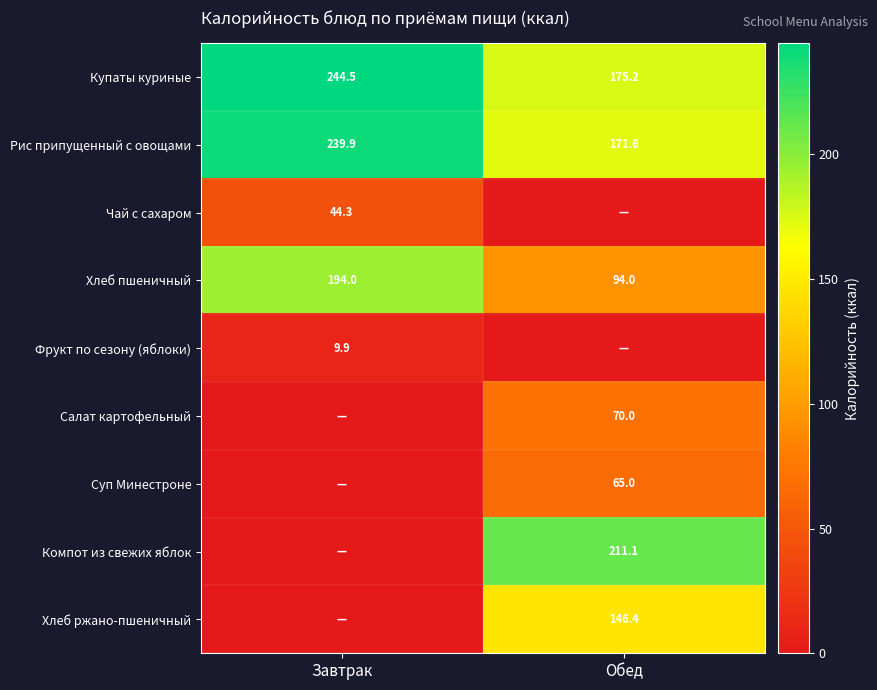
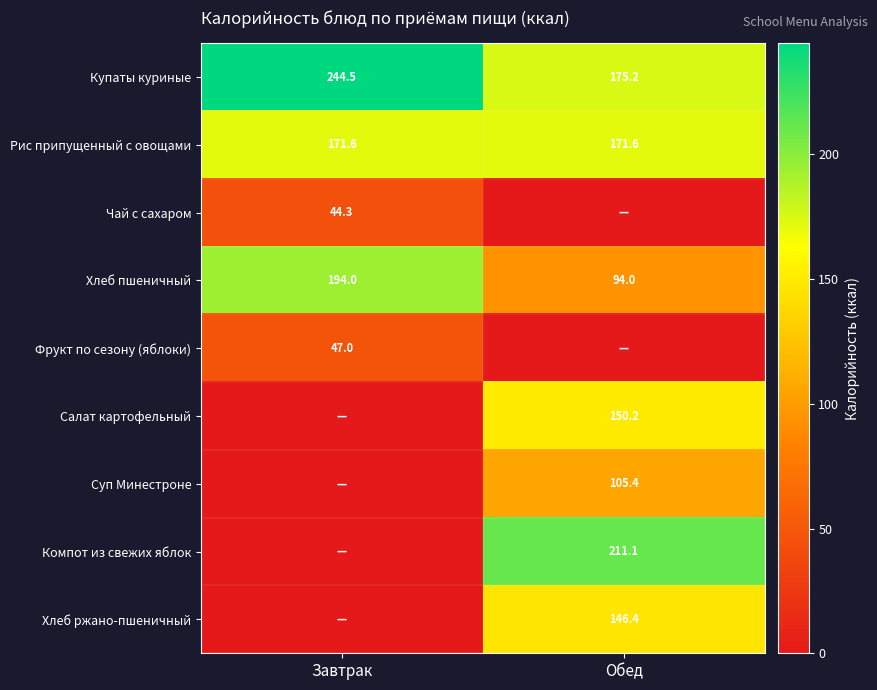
Рис припущенный с овощами, Завтрак: 239.9 -> 171.6
Фрукт по сезону (яблоки), Завтрак: 9.9 -> 47.0
Салат картофельный, Обед: 70.0 -> 150.2
Суп Минестроне, Обед: 65.0 -> 105.4
